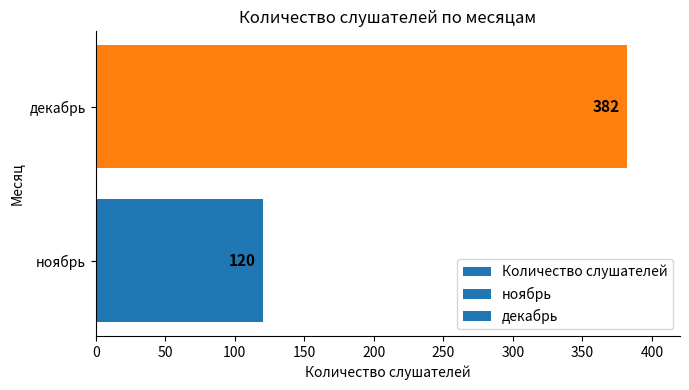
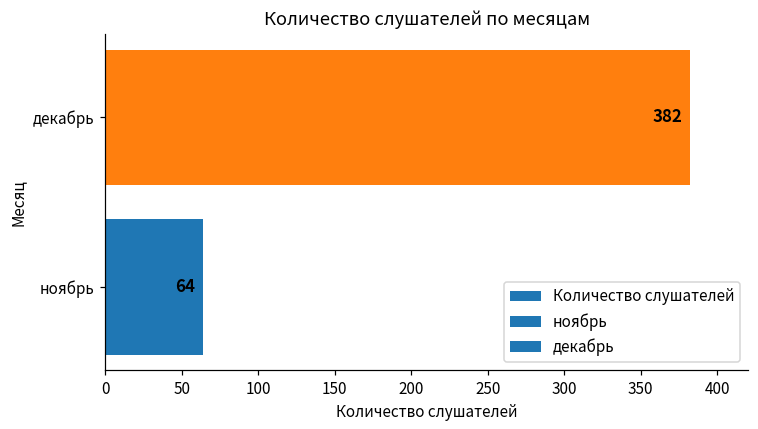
ноябрь: 120 -> 64
